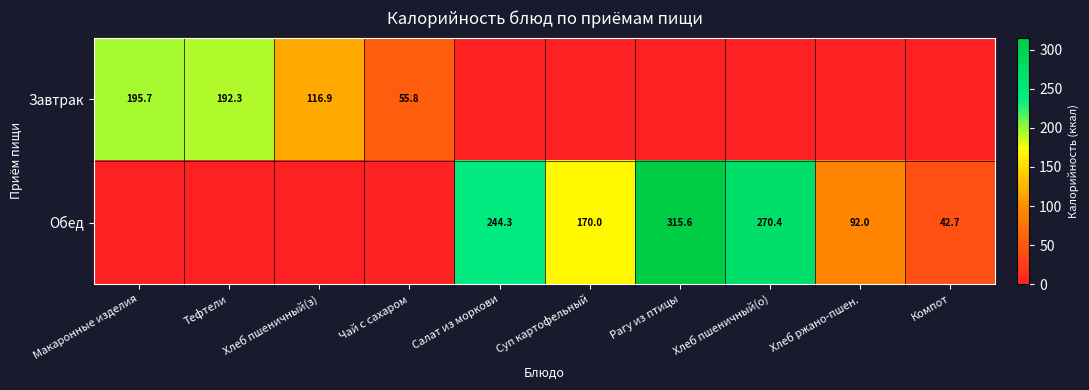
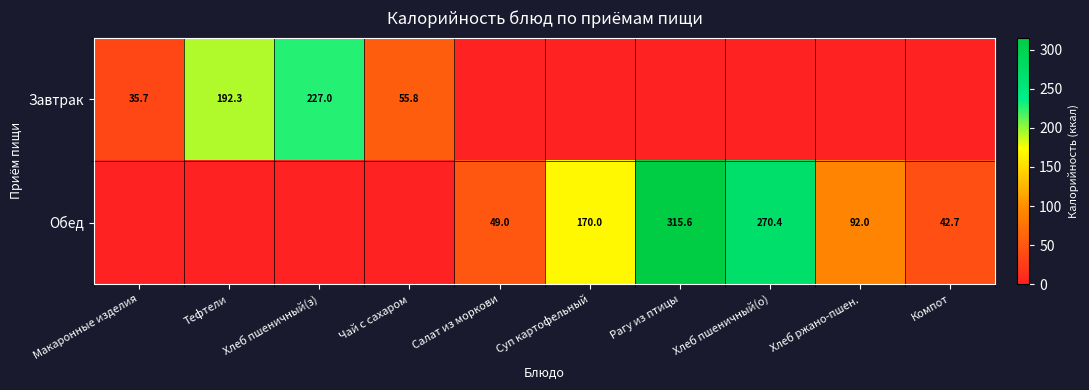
Завтрак, Макаронные изделия: 195.7 -> 35.7
Завтрак, Хлеб пшеничный(з): 116.9 -> 227.0
Обед, Салат из моркови: 244.3 -> 49.0
